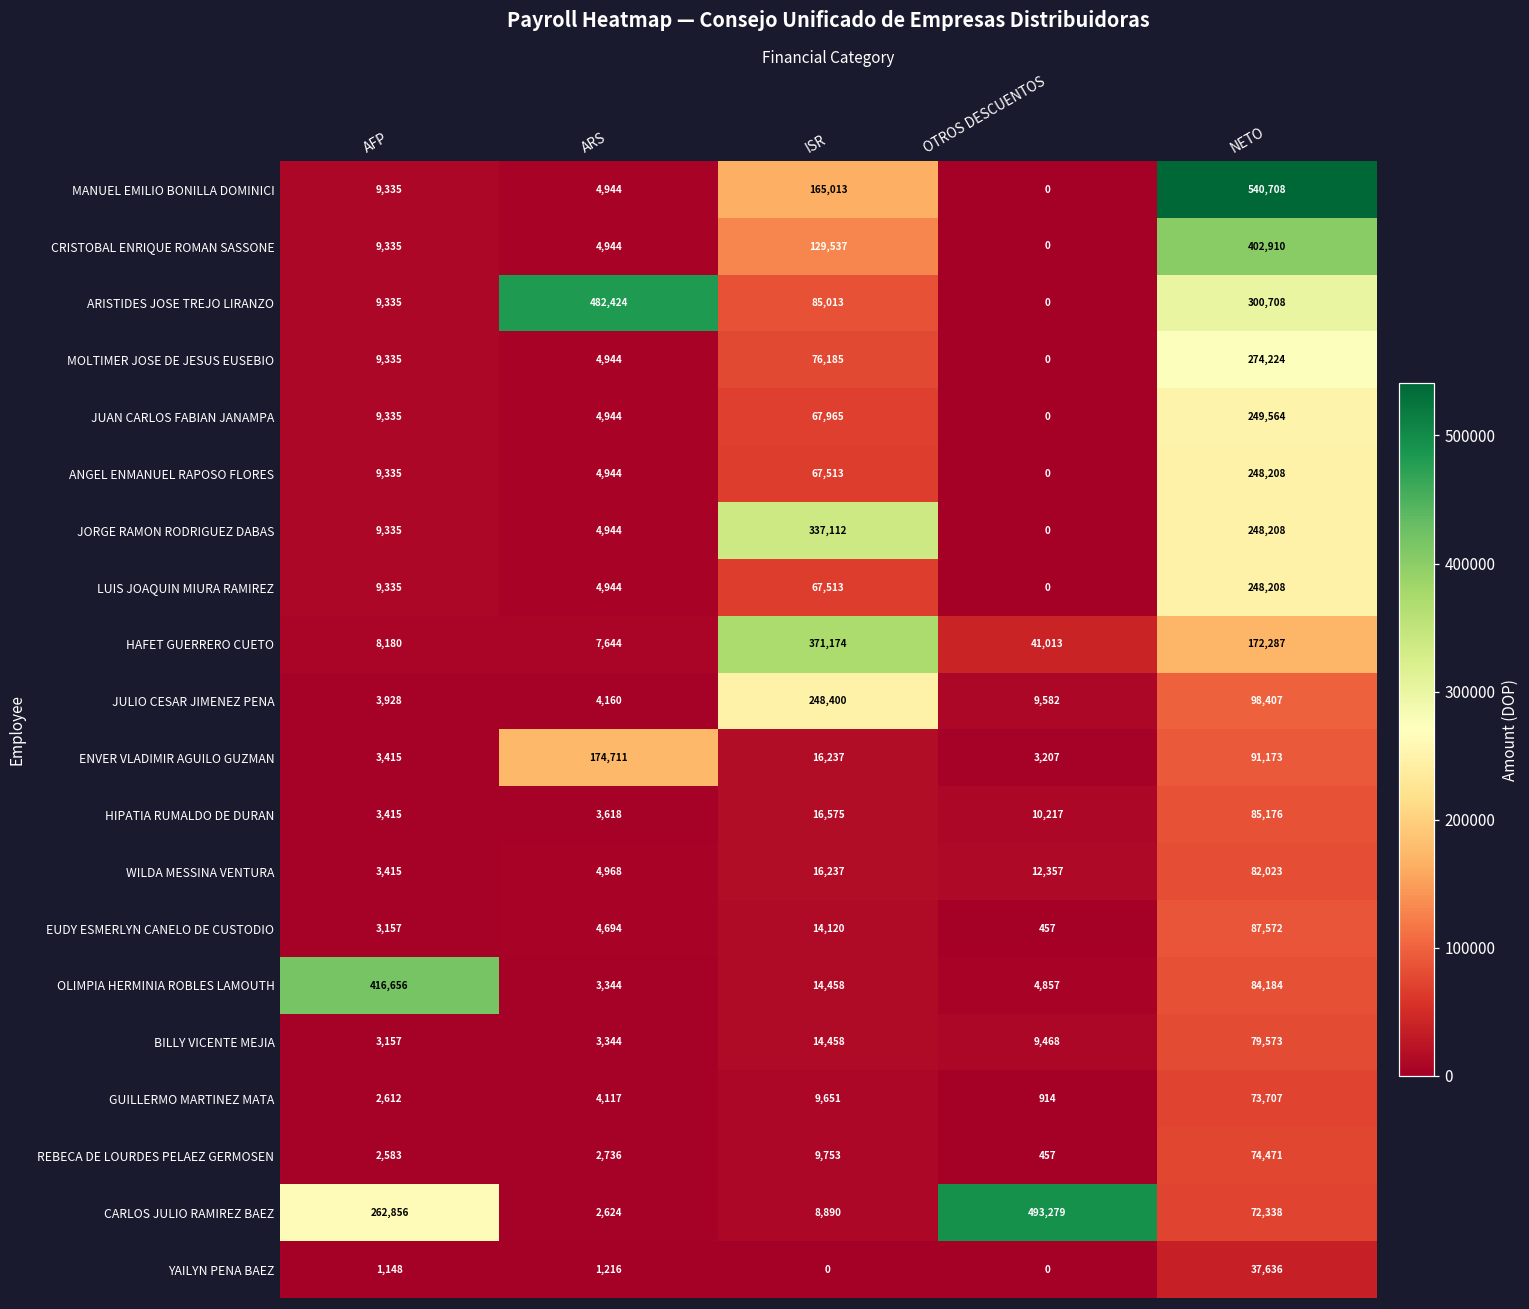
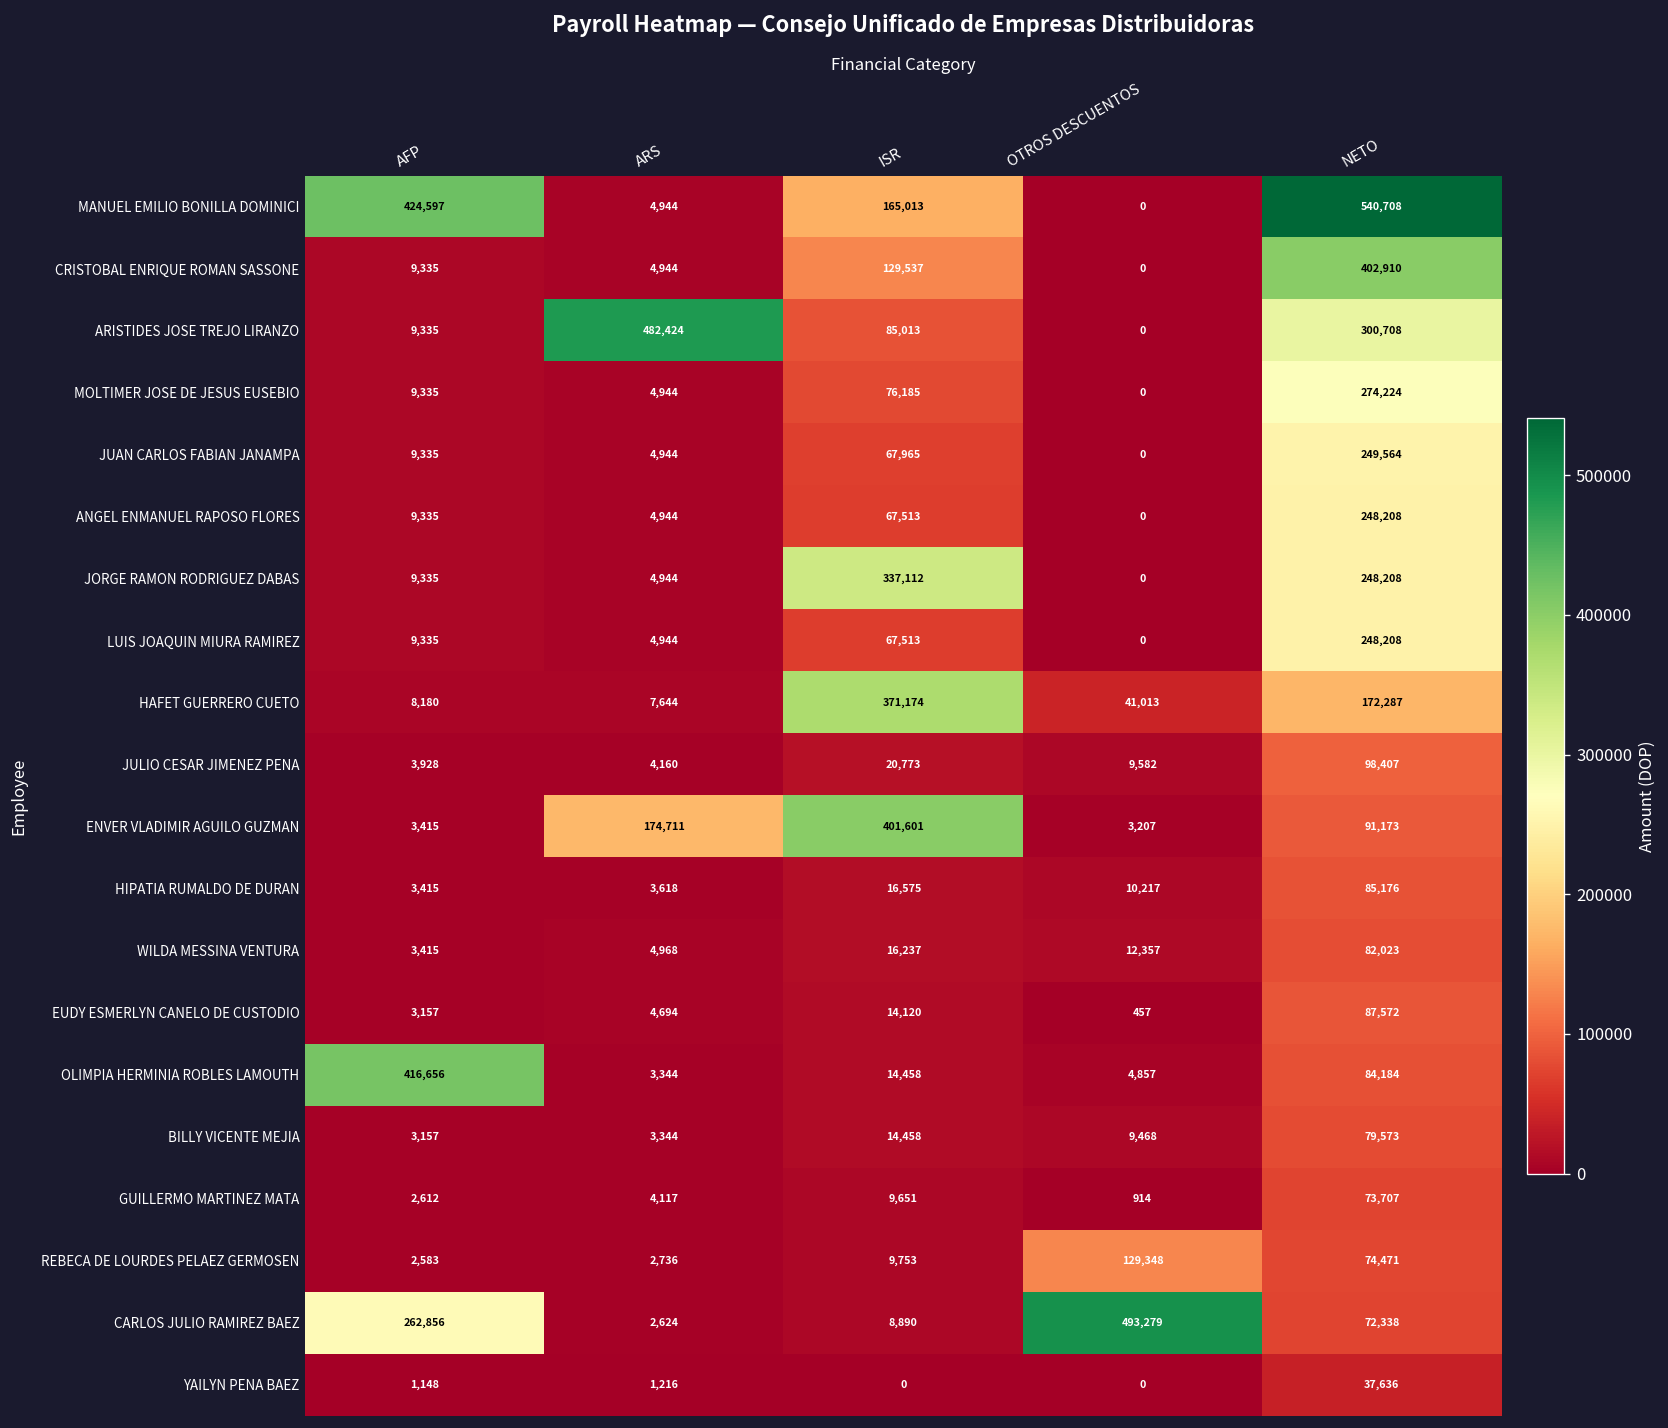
MANUEL EMILIO BONILLA DOMINICI, AFP: 9,335 -> 424,597
JULIO CESAR JIMENEZ PENA, ISR: 248,400 -> 20,773
ENVER VLADIMIR AGUILO GUZMAN, ISR: 16,237 -> 401,601
REBECA DE LOURDES PELAEZ GERMOSEN, OTROS DESCUENTOS: 457 -> 129,348
